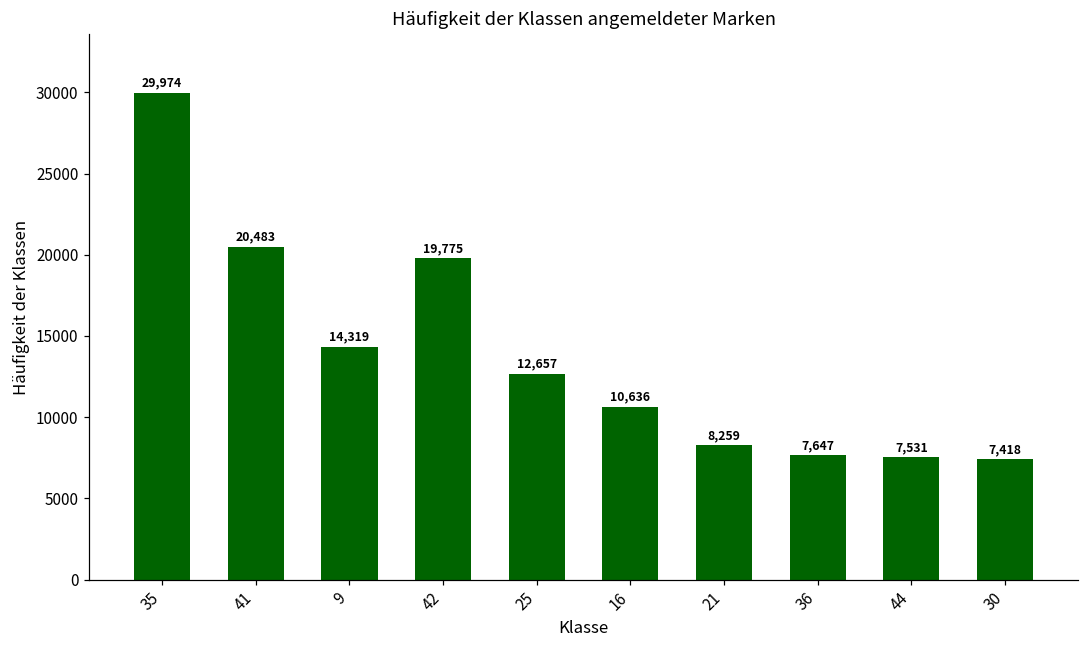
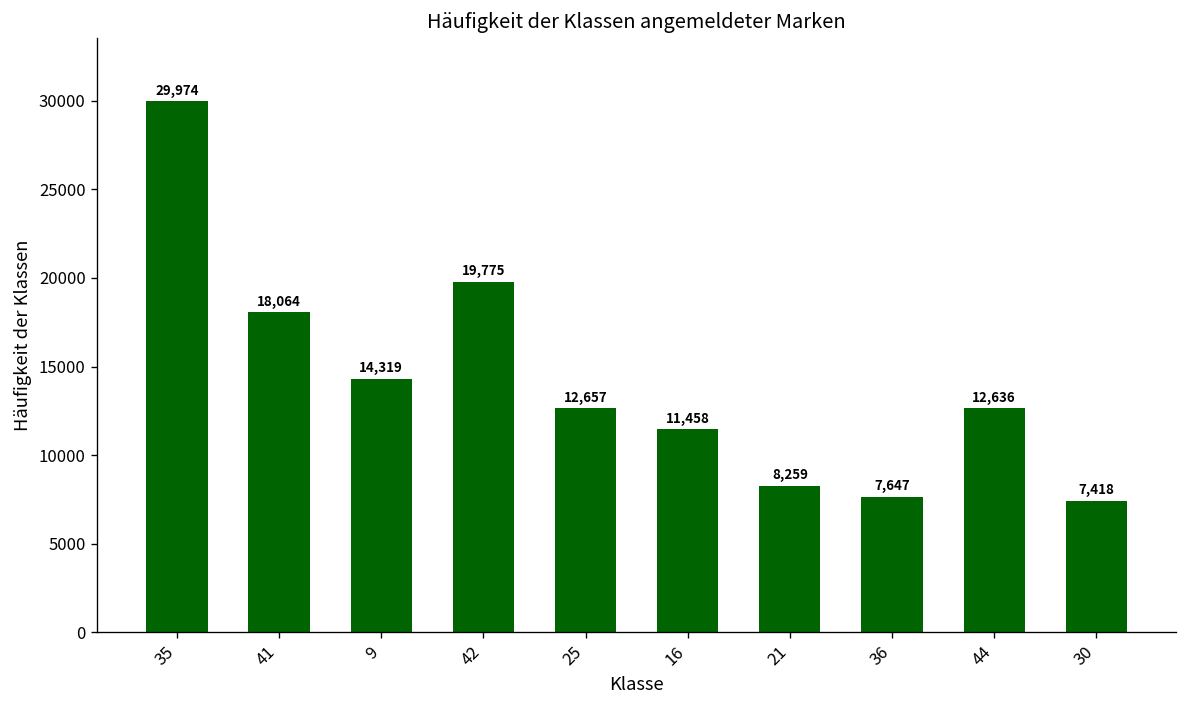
41: 20,483 -> 18,064
16: 10,636 -> 11,458
44: 7,531 -> 12,636
